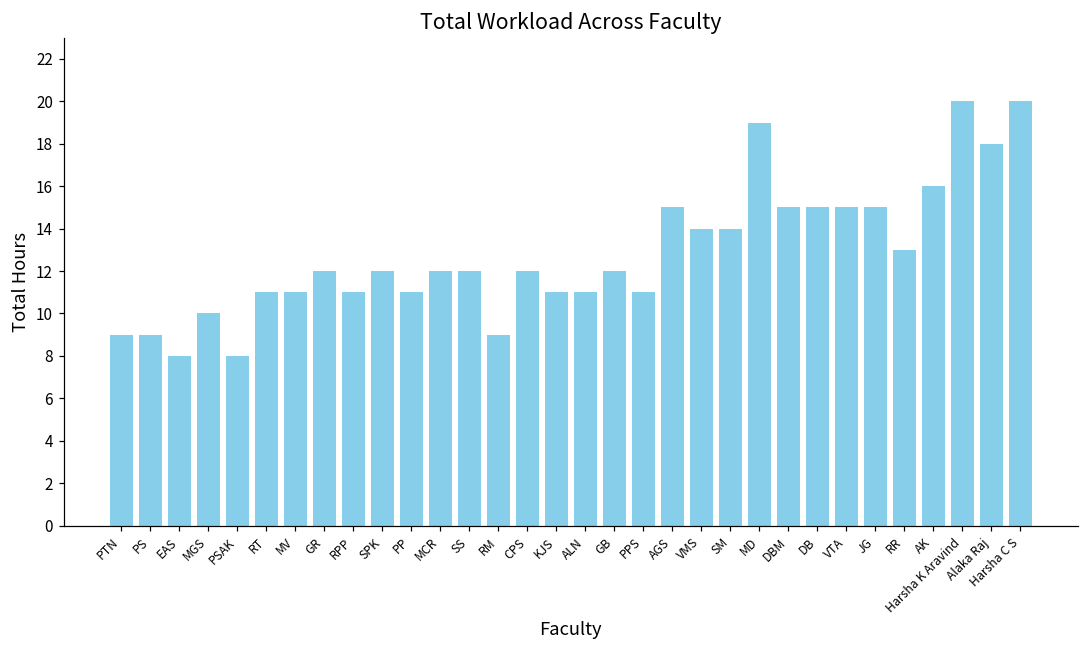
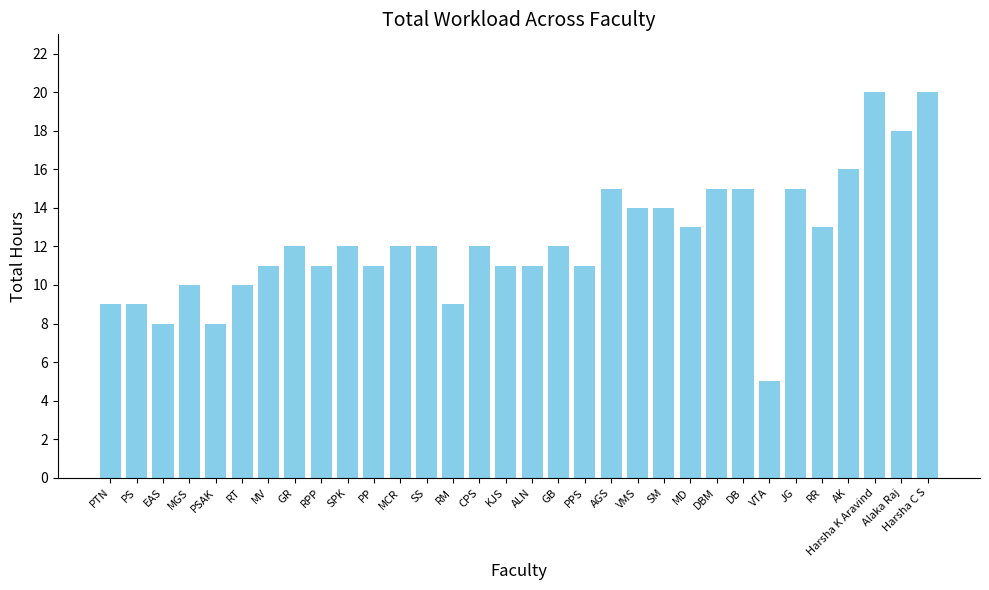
RT: 11 -> 10
MD: 19 -> 13
VTA: 15 -> 5
